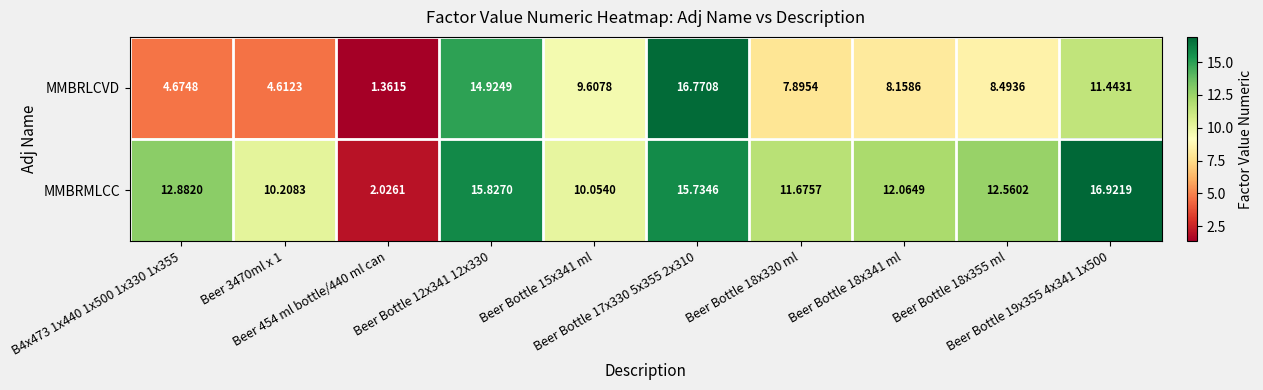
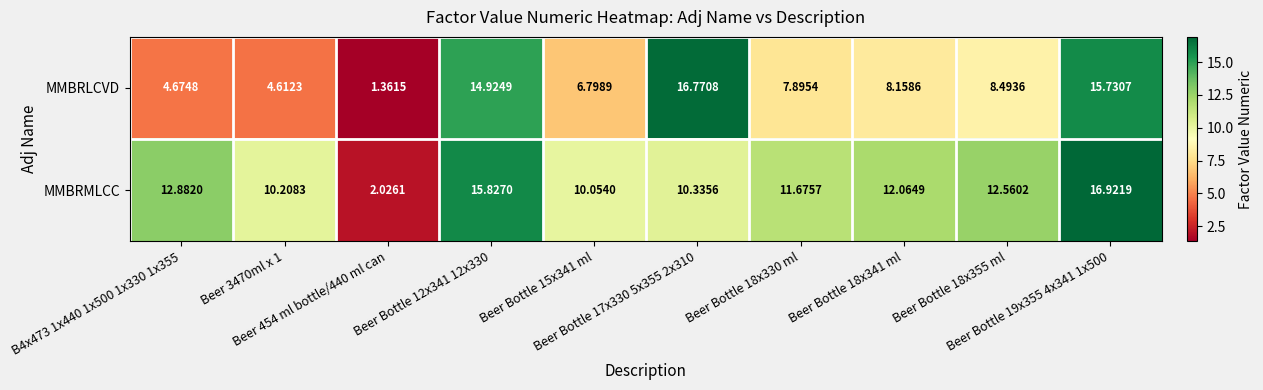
MMBRLCVD, Beer Bottle 15x341 ml: 9.6078 -> 6.7989
MMBRLCVD, Beer Bottle 19x355 4x341 1x500: 11.4431 -> 15.7307
MMBRMLCC, Beer Bottle 17x330 5x355 2x310: 15.7346 -> 10.3356
